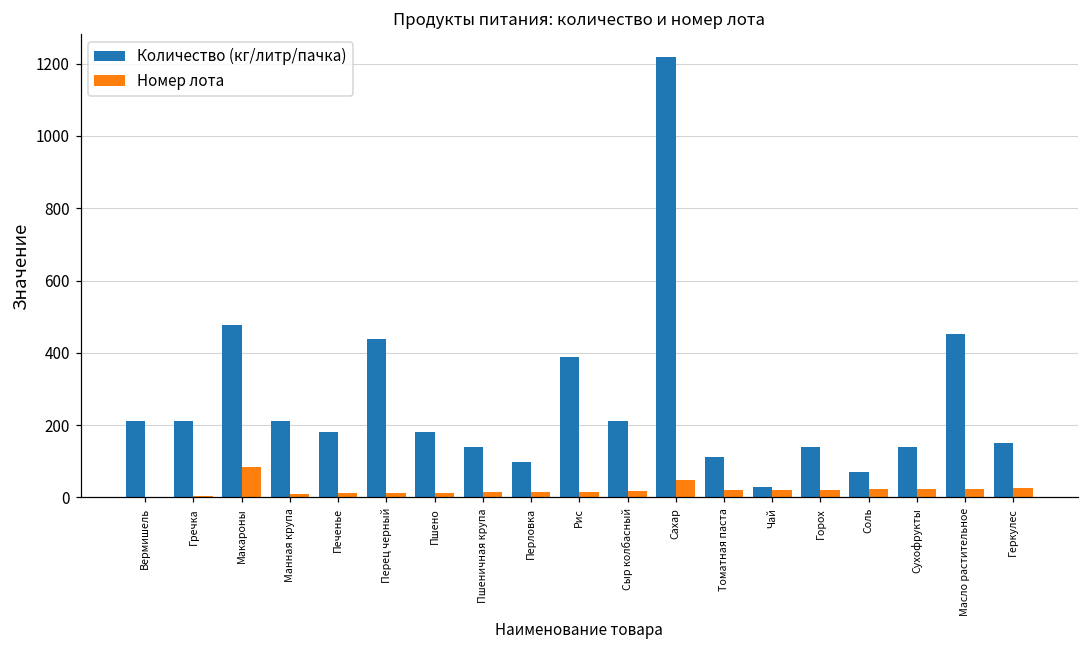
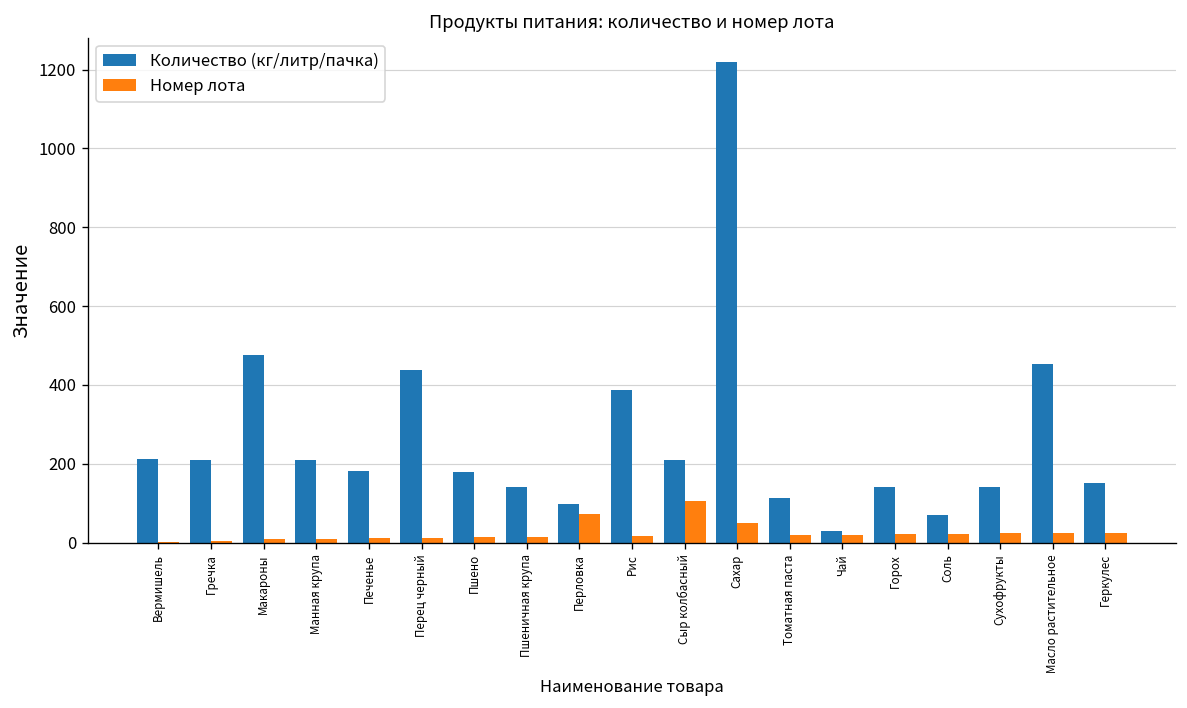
Номер лота, Макароны: 80 -> 10
Номер лота, Перловка: 20 -> 70
Номер лота, Сыр колбасный: 20 -> 110
